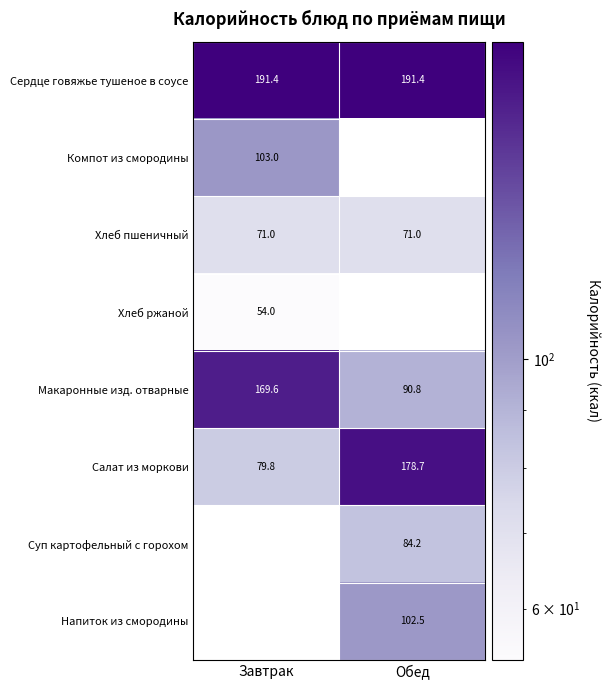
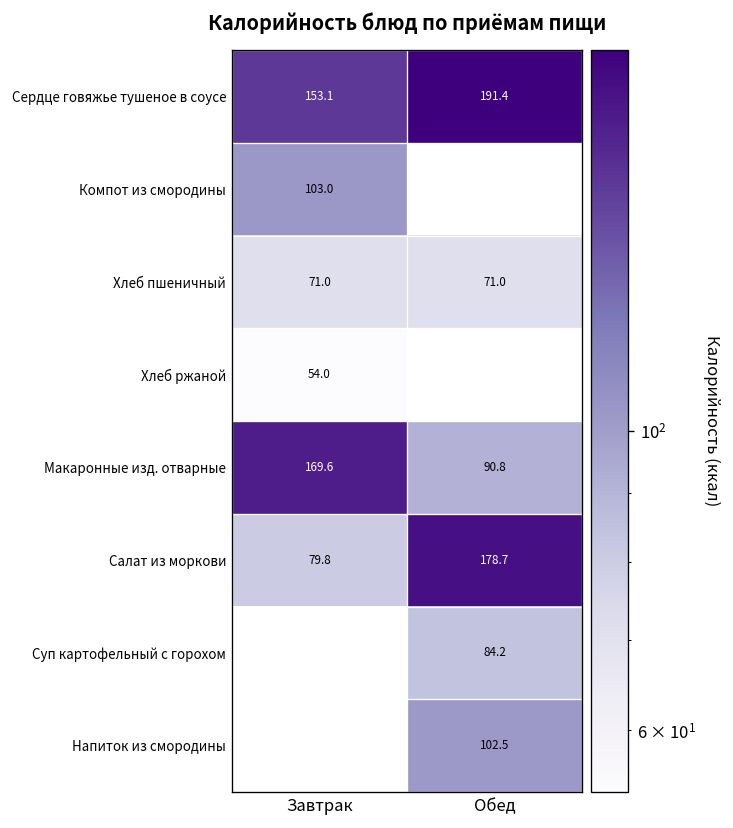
Сердце говяжье тушеное в соусе, Завтрак: 191.4 -> 153.1
